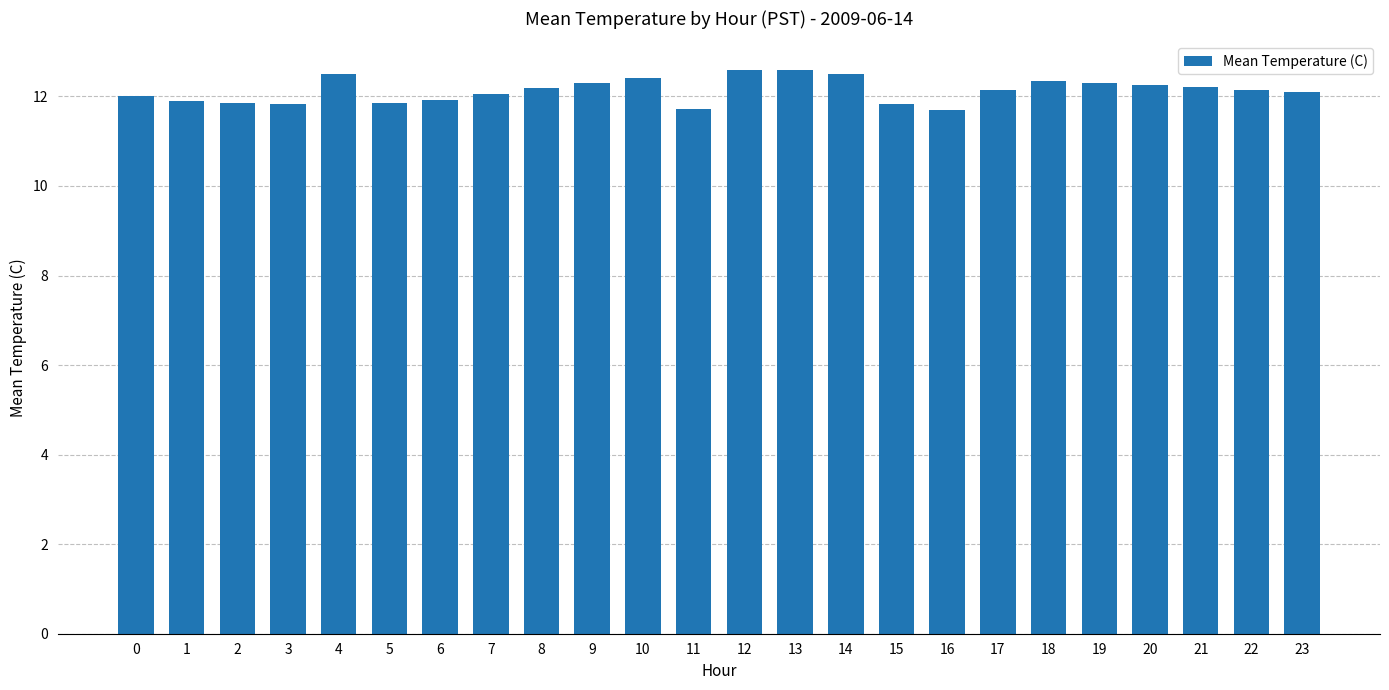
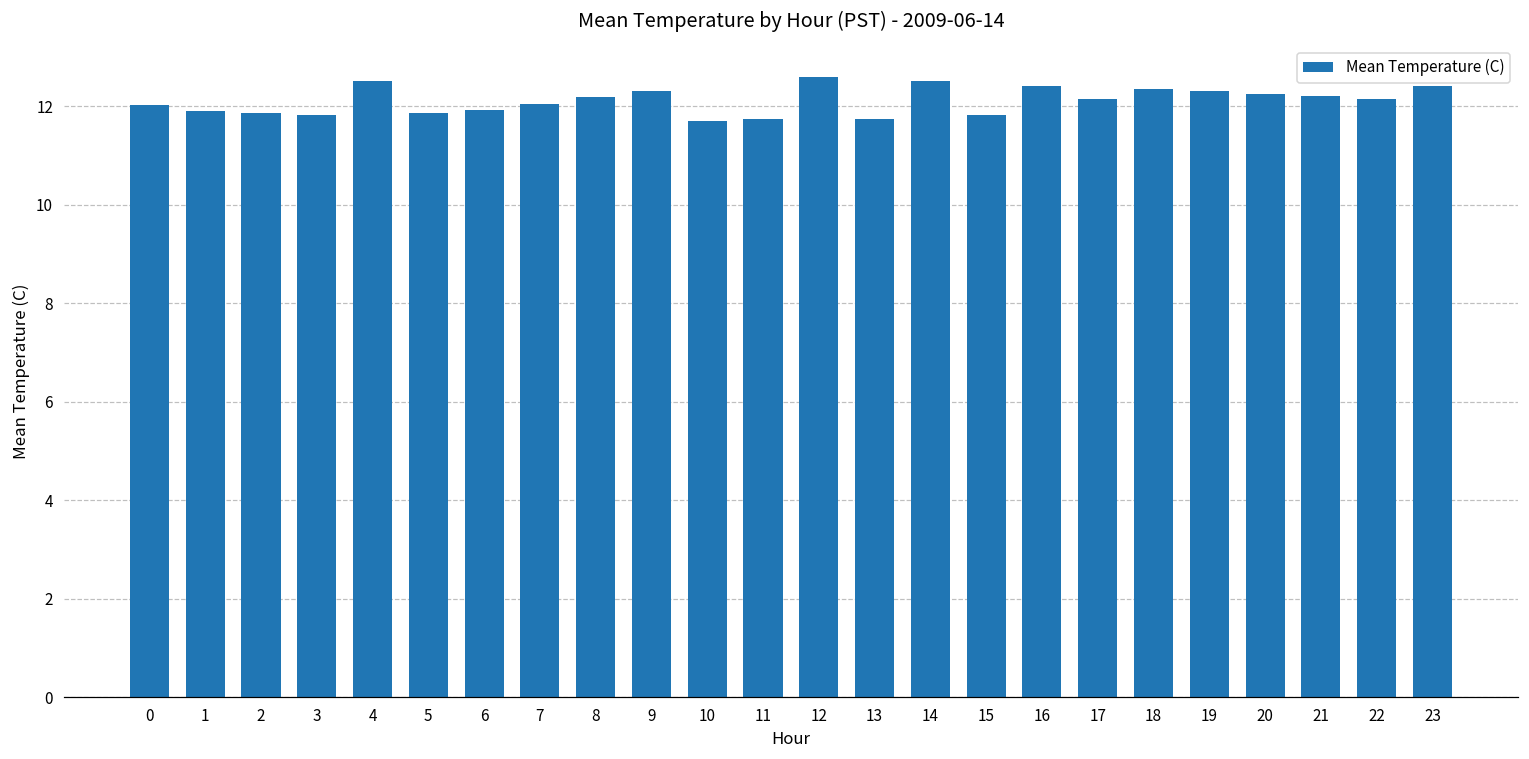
10: 12.4 -> 11.7
13: 12.6 -> 11.7
16: 11.7 -> 12.4
23: 12.1 -> 12.4
